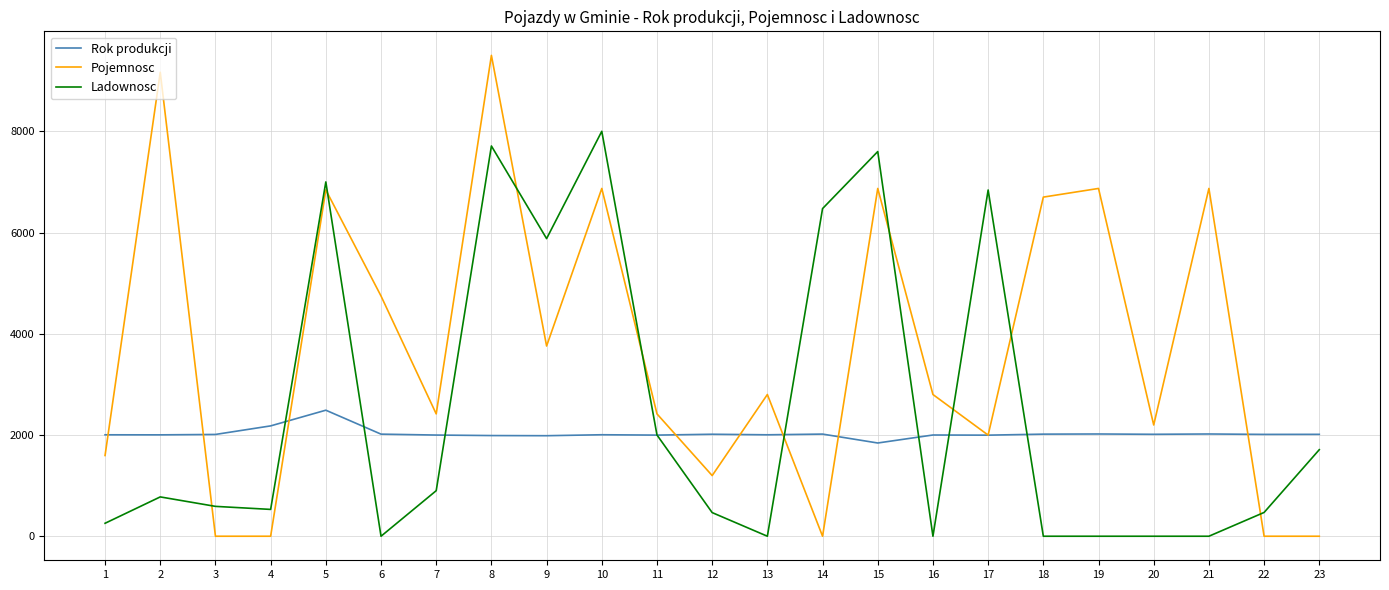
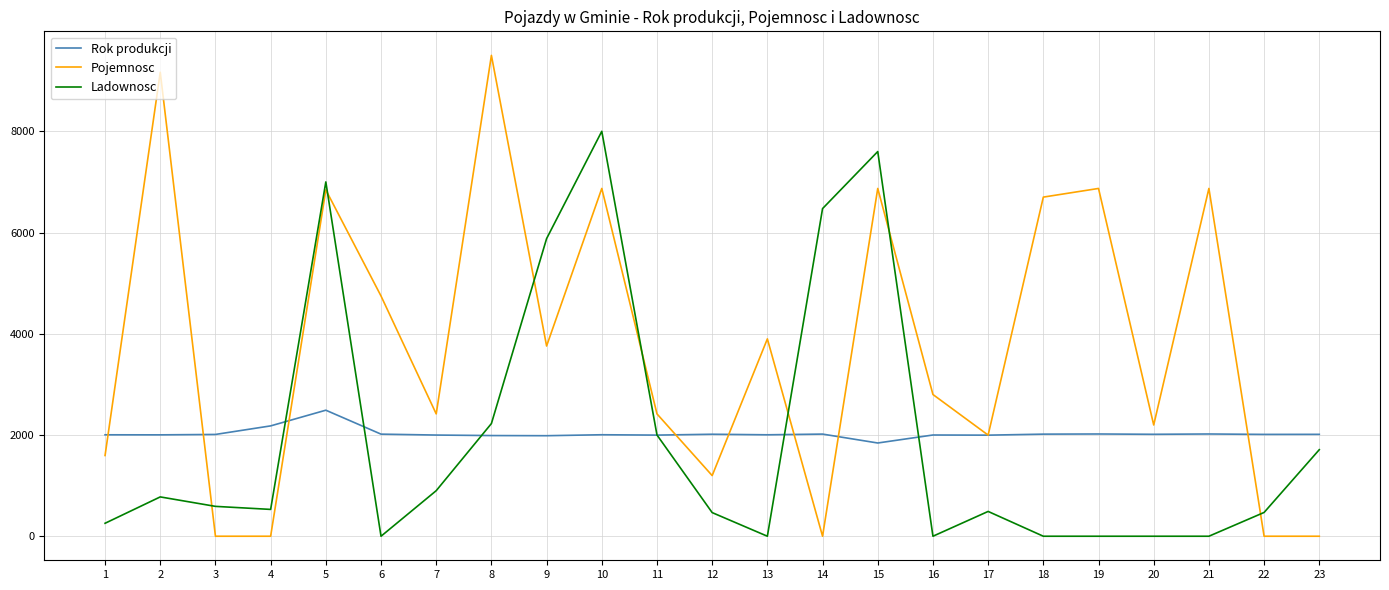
Ladownosc, 8: 7700 -> 2200
Pojemnosc, 13: 2800 -> 3900
Ladownosc, 17: 6800 -> 500
